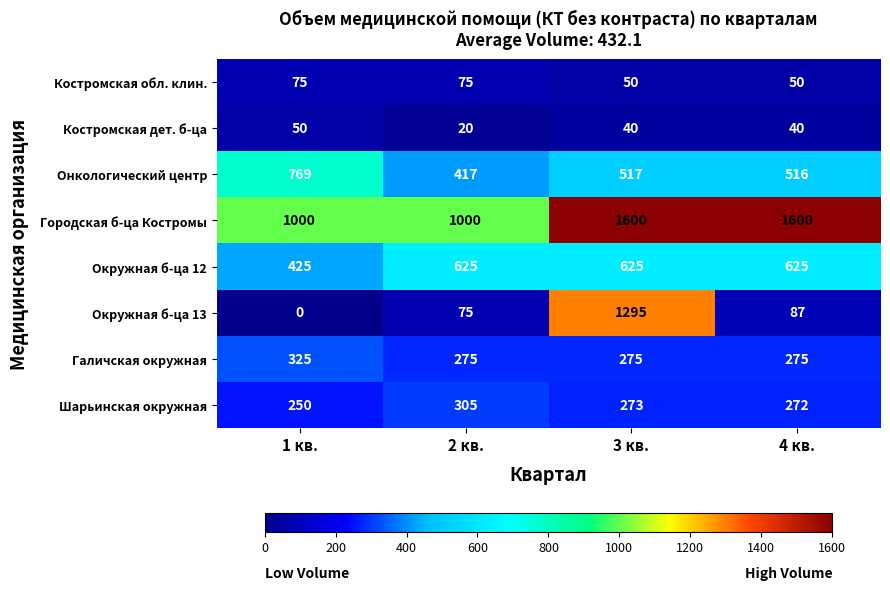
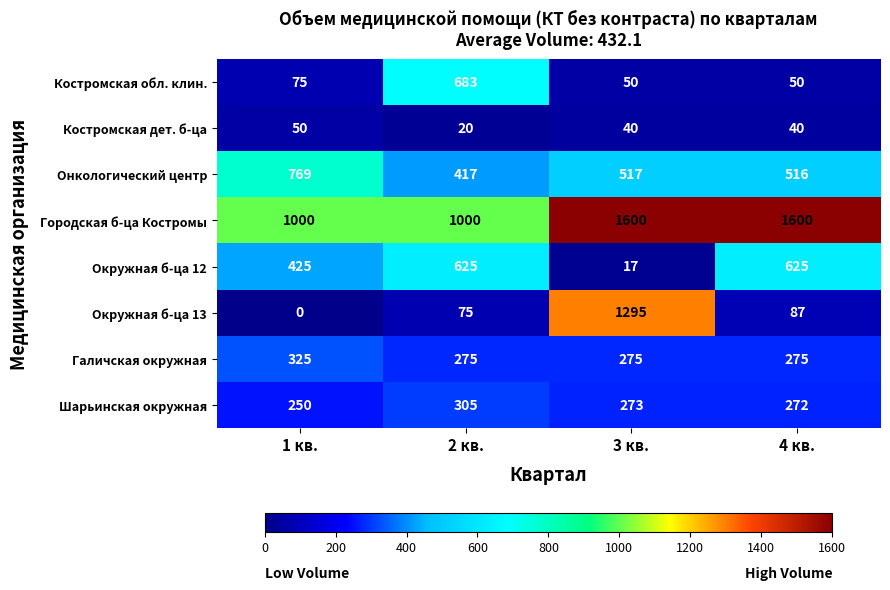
Костромская обл. клин., 2 кв.: 75 -> 683
Окружная б-ца 12, 3 кв.: 625 -> 17
